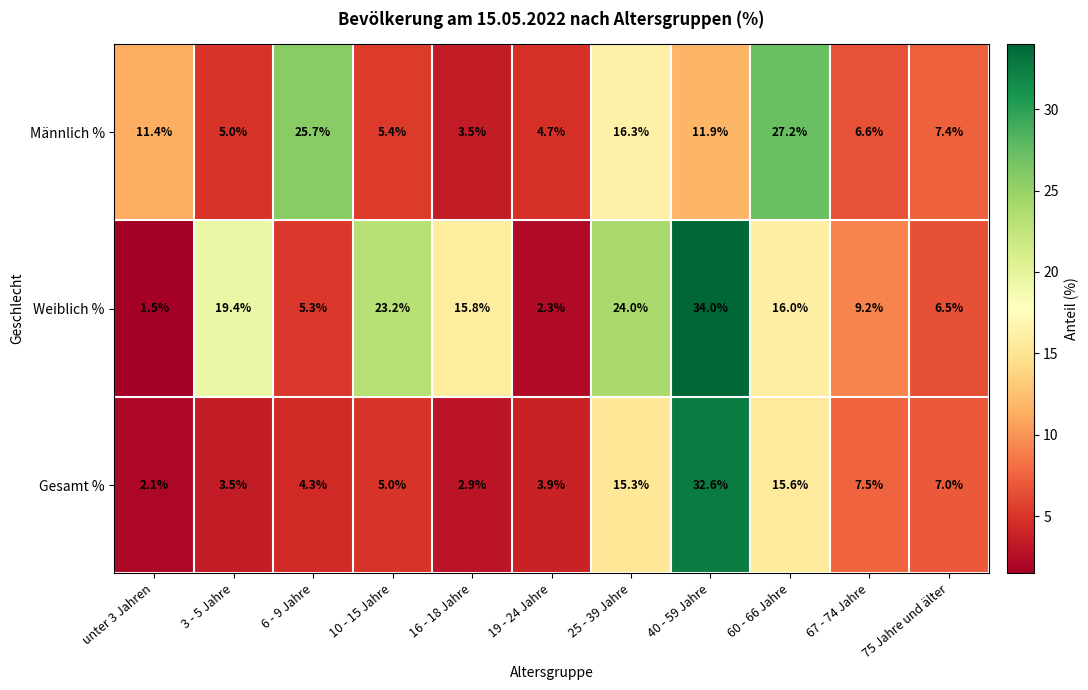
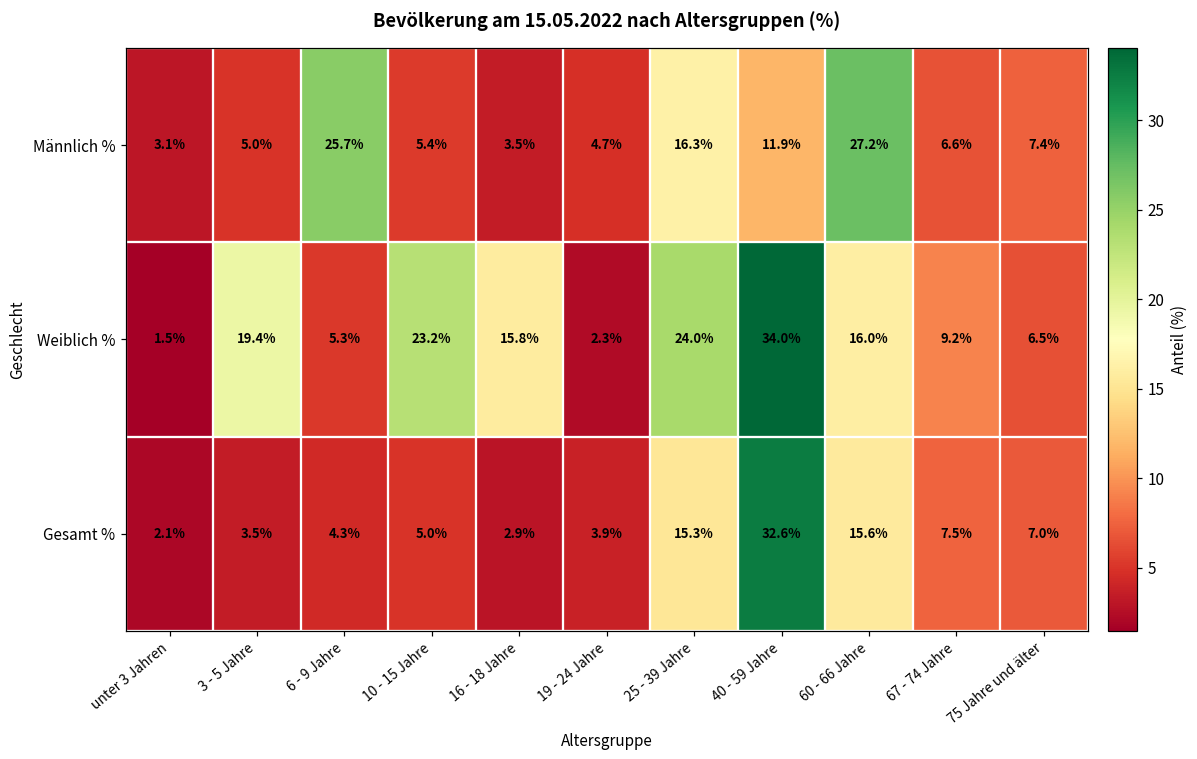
Männlich %, unter 3 Jahren: 11.4% -> 3.1%
